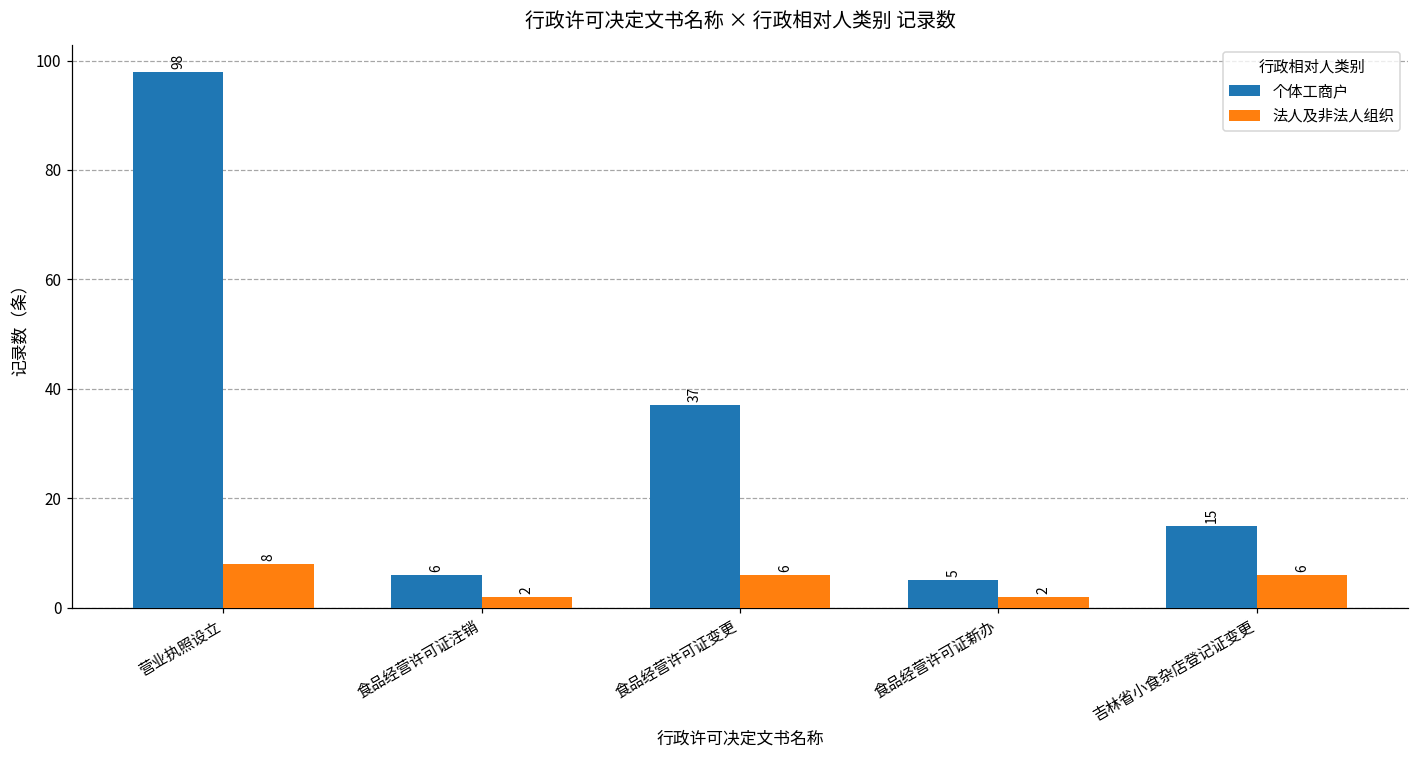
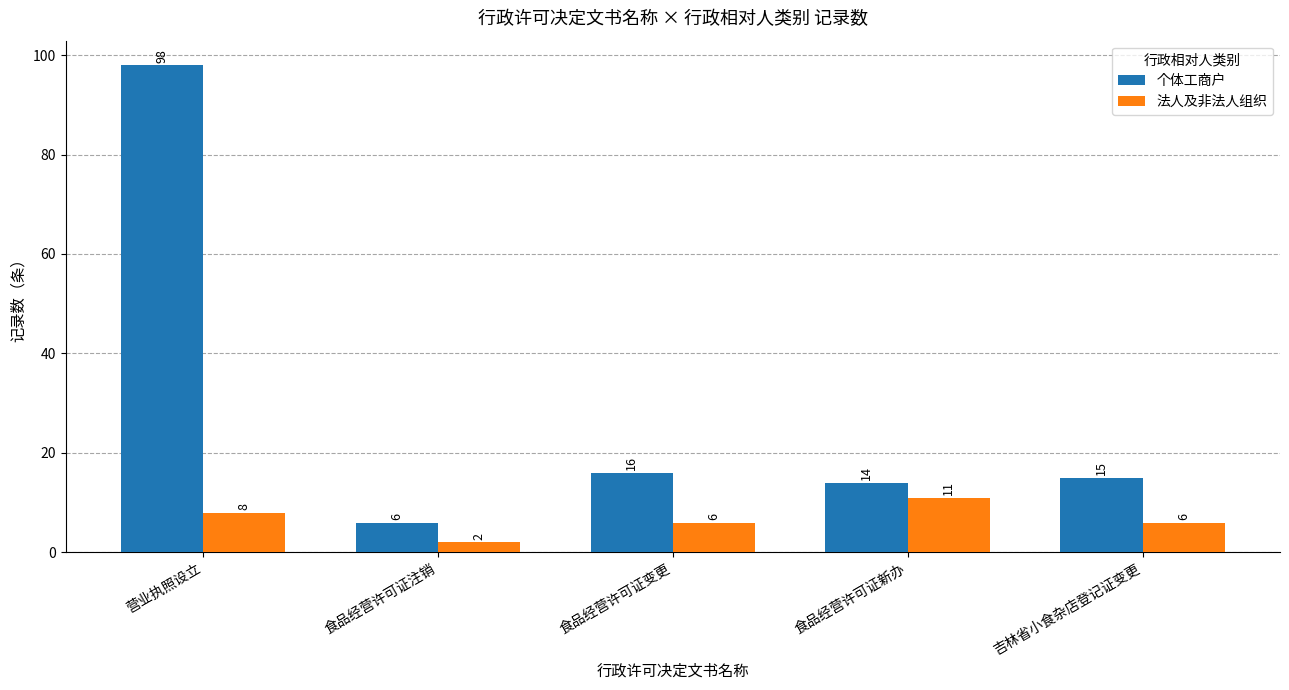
个体工商户, 食品经营许可证变更: 37 -> 16
个体工商户, 食品经营许可证新办: 5 -> 14
法人及非法人组织, 食品经营许可证新办: 2 -> 11
